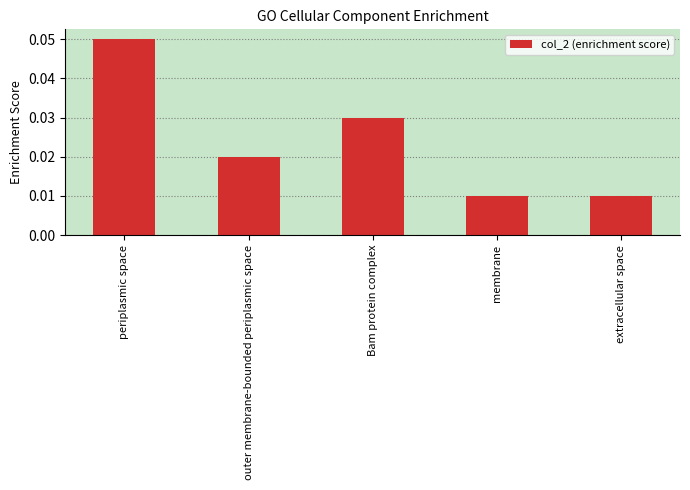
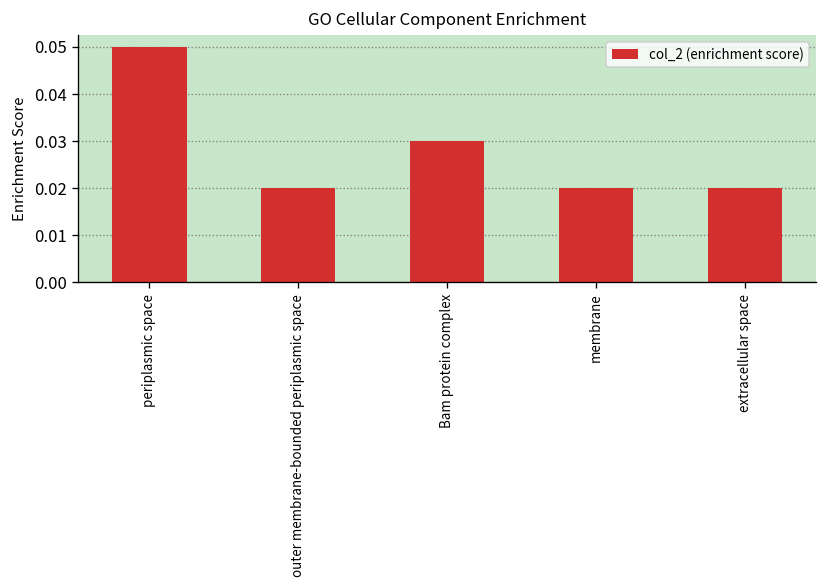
membrane: 0.01 -> 0.02
extracellular space: 0.01 -> 0.02
